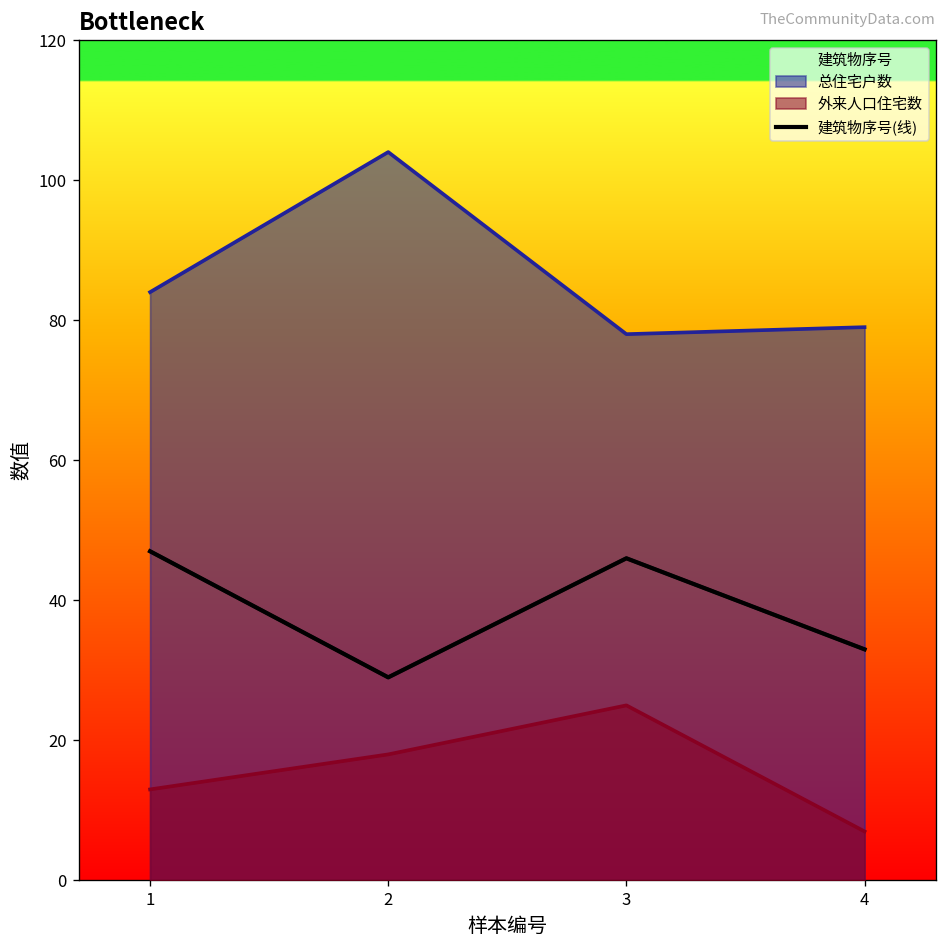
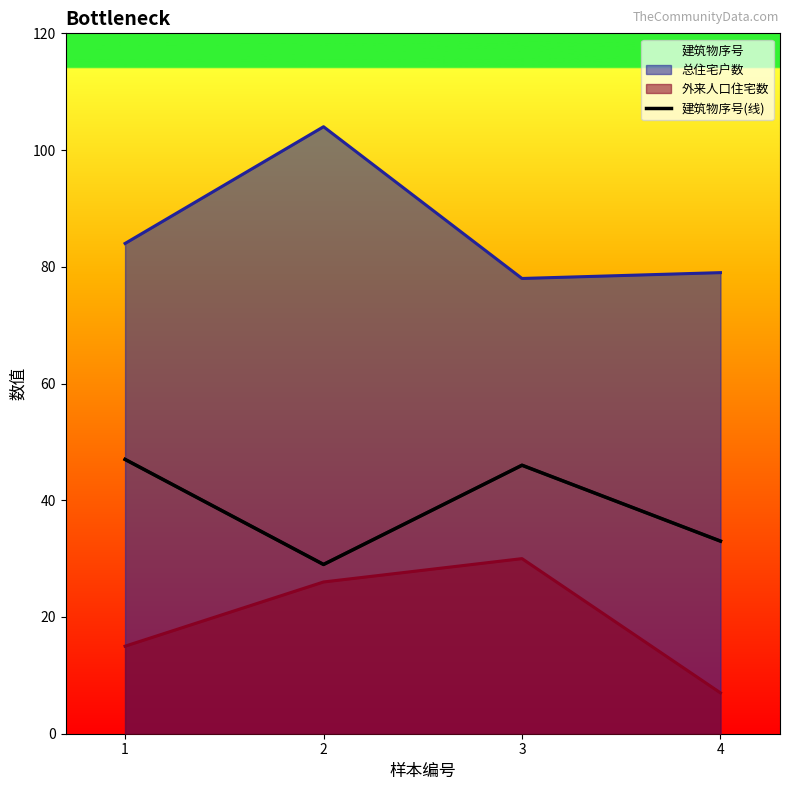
外来人口住宅数, 1: 13 -> 15
外来人口住宅数, 2: 18 -> 26
外来人口住宅数, 3: 25 -> 30
